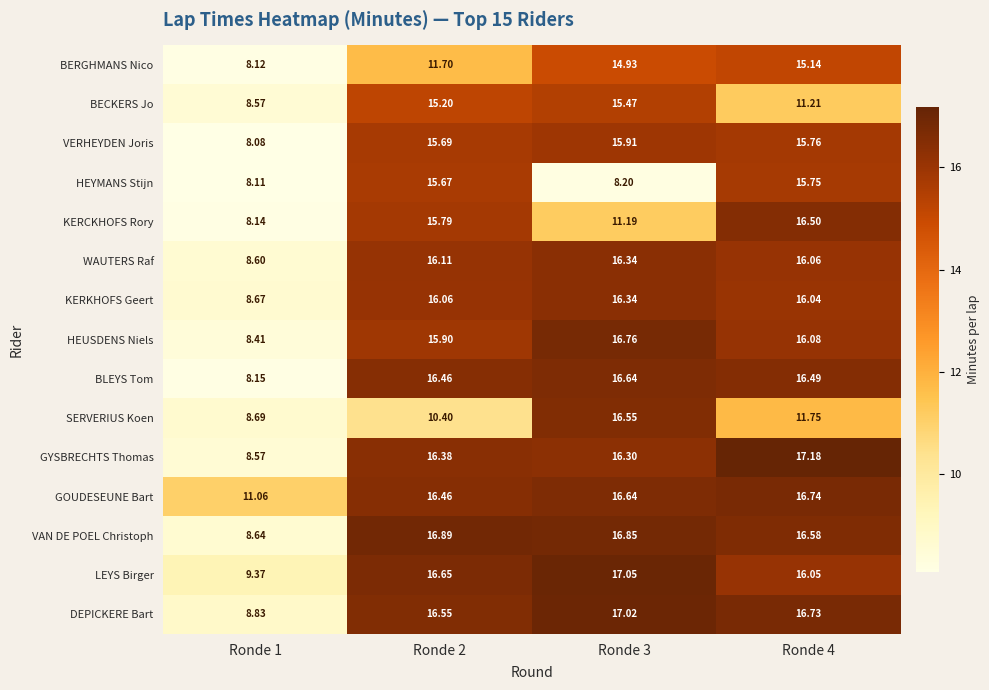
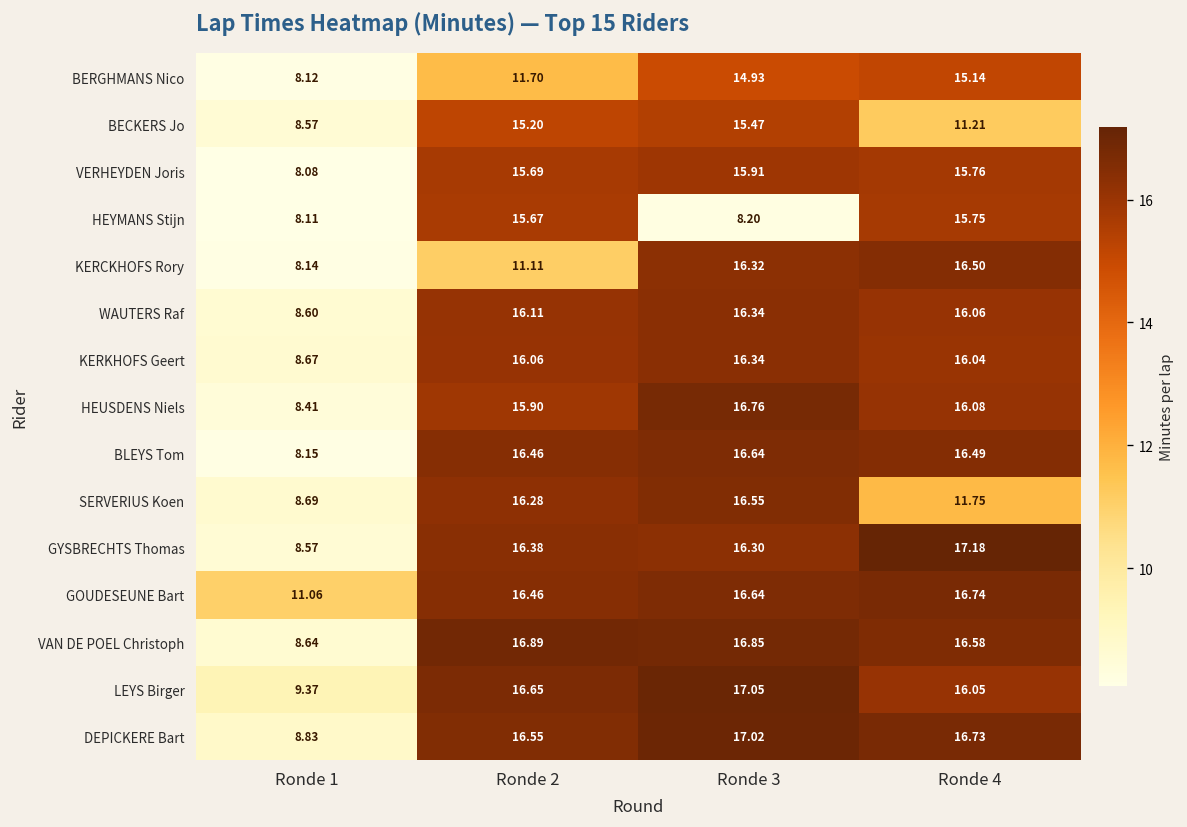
KERCKHOFS Rory, Ronde 2: 15.79 -> 11.11
KERCKHOFS Rory, Ronde 3: 11.19 -> 16.32
SERVERIUS Koen, Ronde 2: 10.40 -> 16.28
